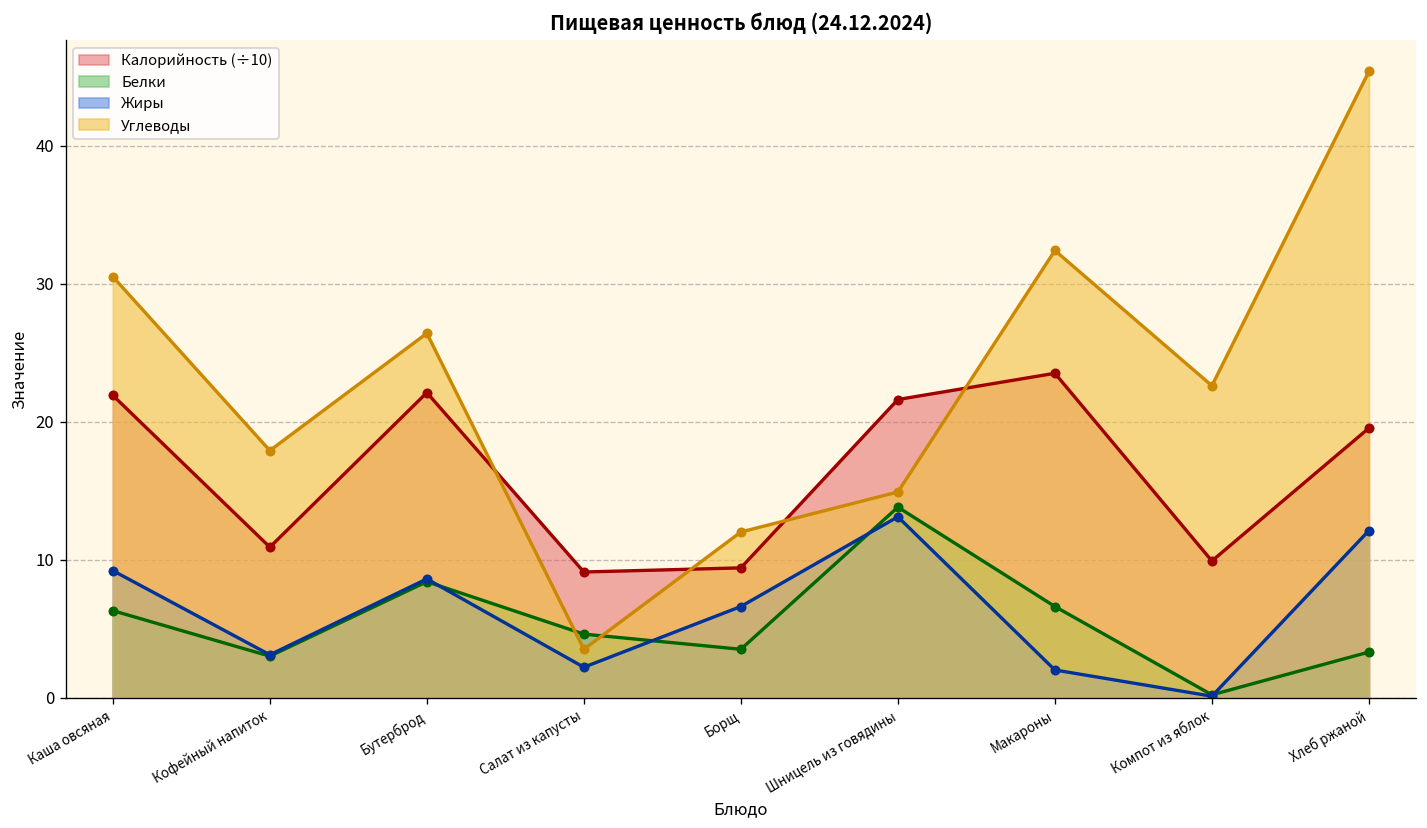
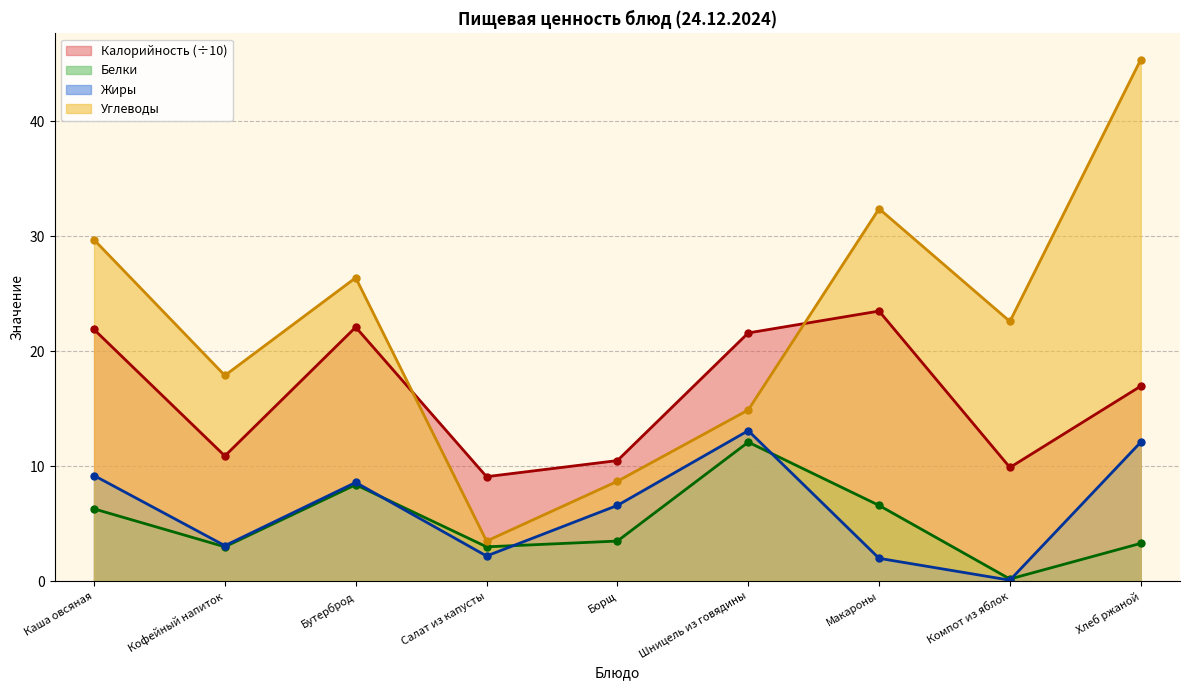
Углеводы, Каша овсяная: 30.5 -> 29.7
Белки, Салат из капусты: 4.6 -> 3.0
Калорийность (÷10), Борщ: 9.4 -> 10.5
Углеводы, Борщ: 12.0 -> 8.7
Белки, Шницель из говядины: 13.8 -> 12.1
Калорийность (÷10), Хлеб ржаной: 19.5 -> 17.0
